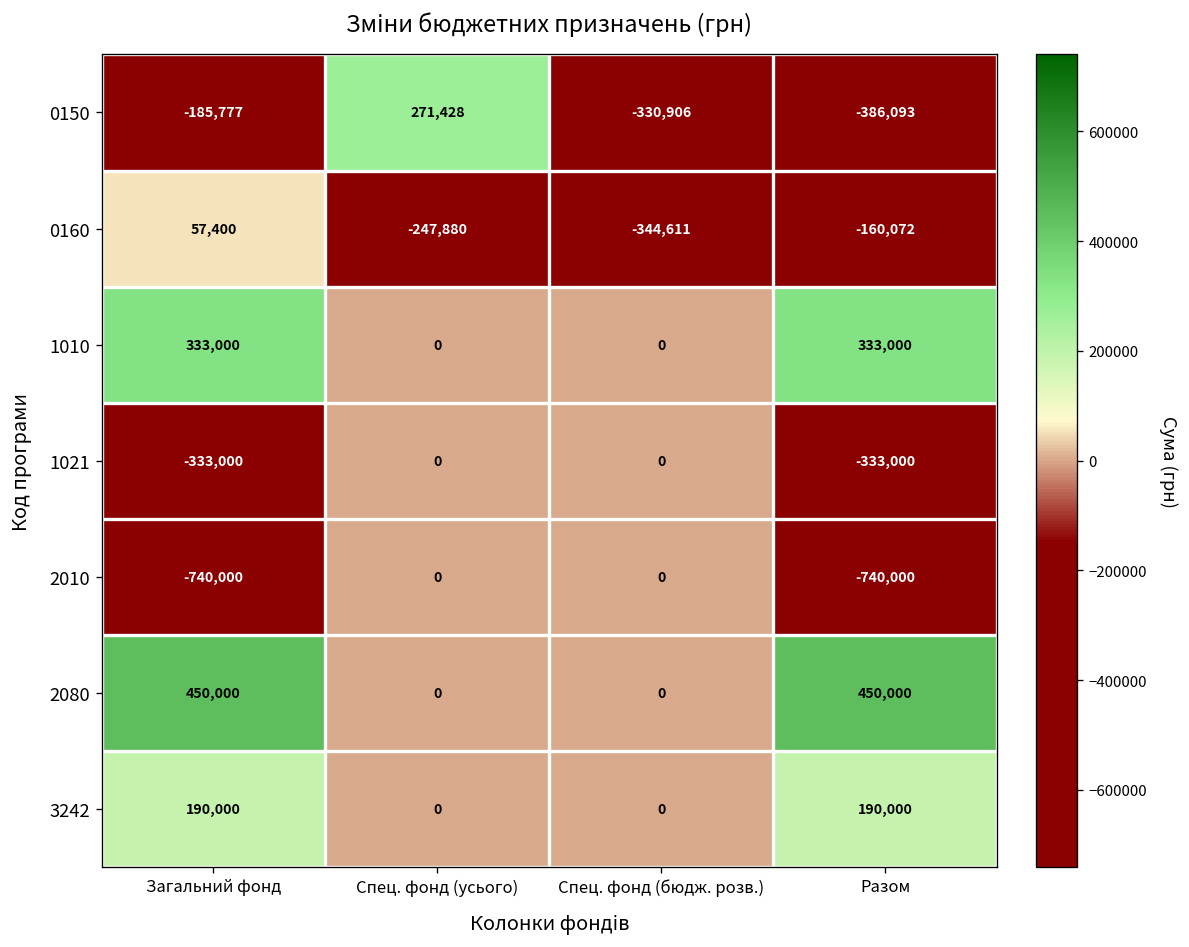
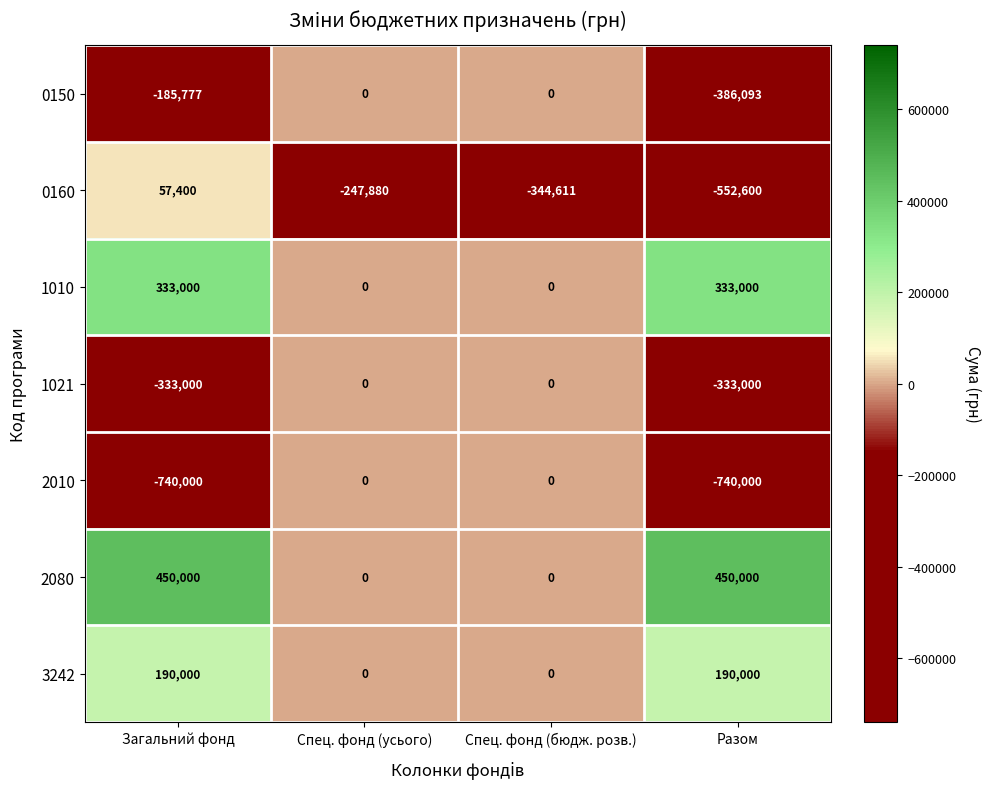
0150, Спец. фонд (усього): 271,428 -> 0
0150, Спец. фонд (бюдж. розв.): -330,906 -> 0
0160, Разом: -160,072 -> -552,600
